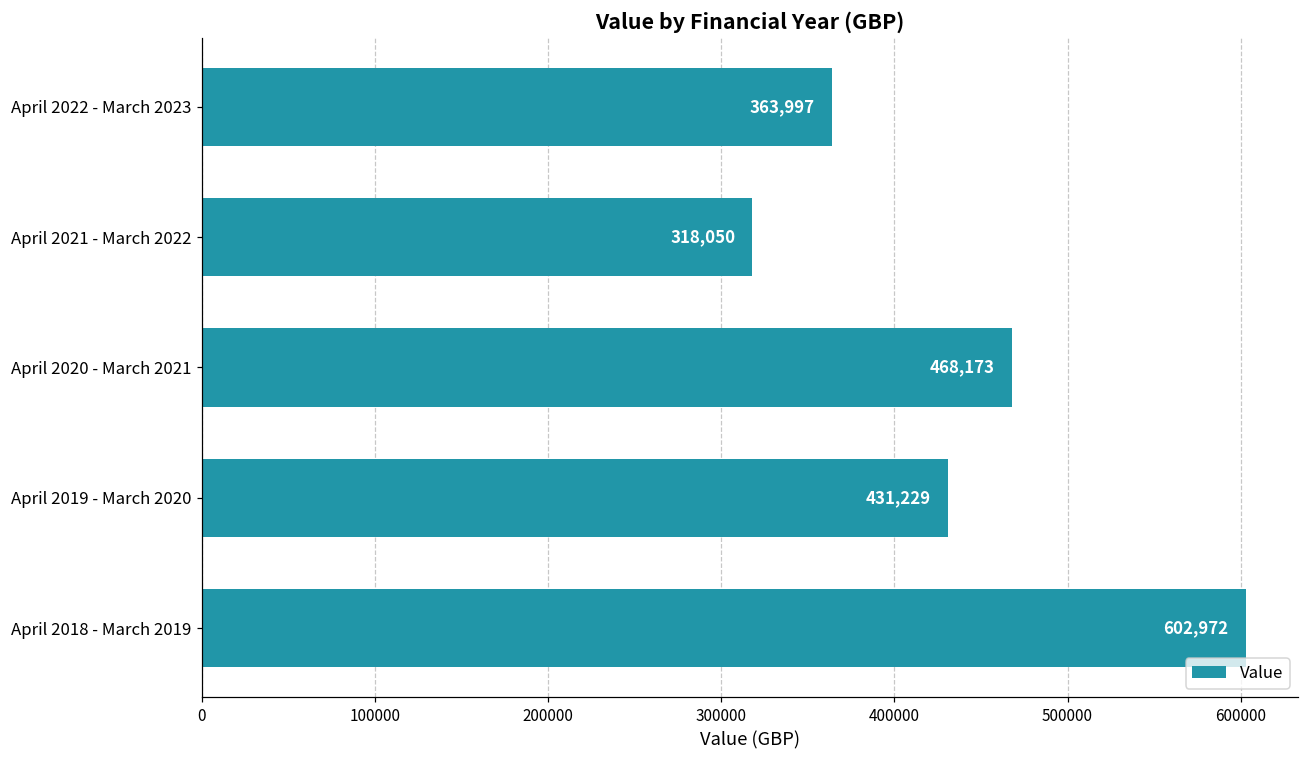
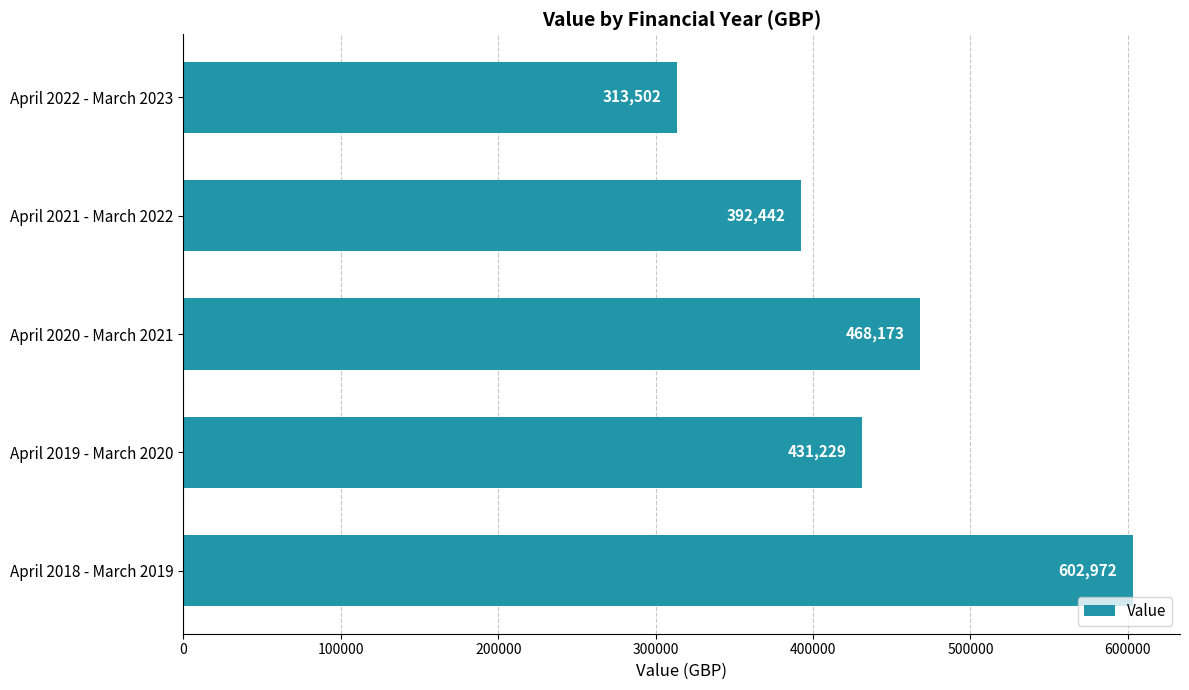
April 2022 - March 2023: 363,997 -> 313,502
April 2021 - March 2022: 318,050 -> 392,442
